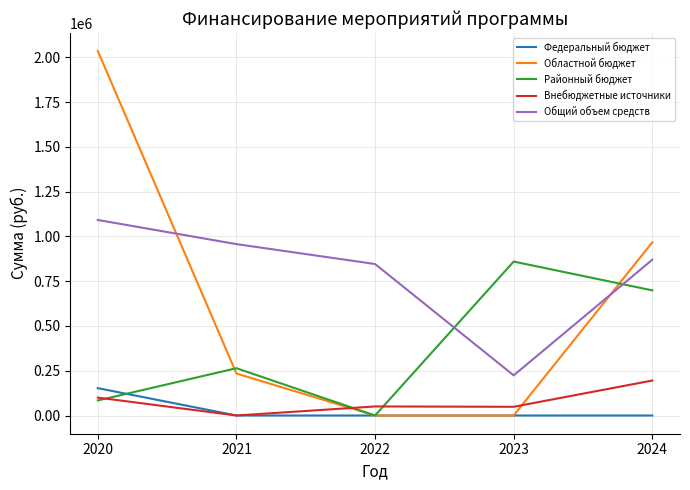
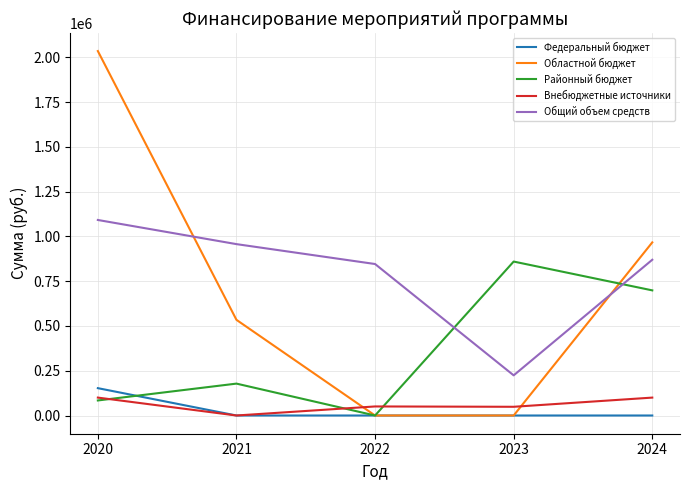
Областной бюджет, 2021: 230000 -> 530000
Районный бюджет, 2021: 260000 -> 180000
Внебюджетные источники, 2024: 200000 -> 100000
